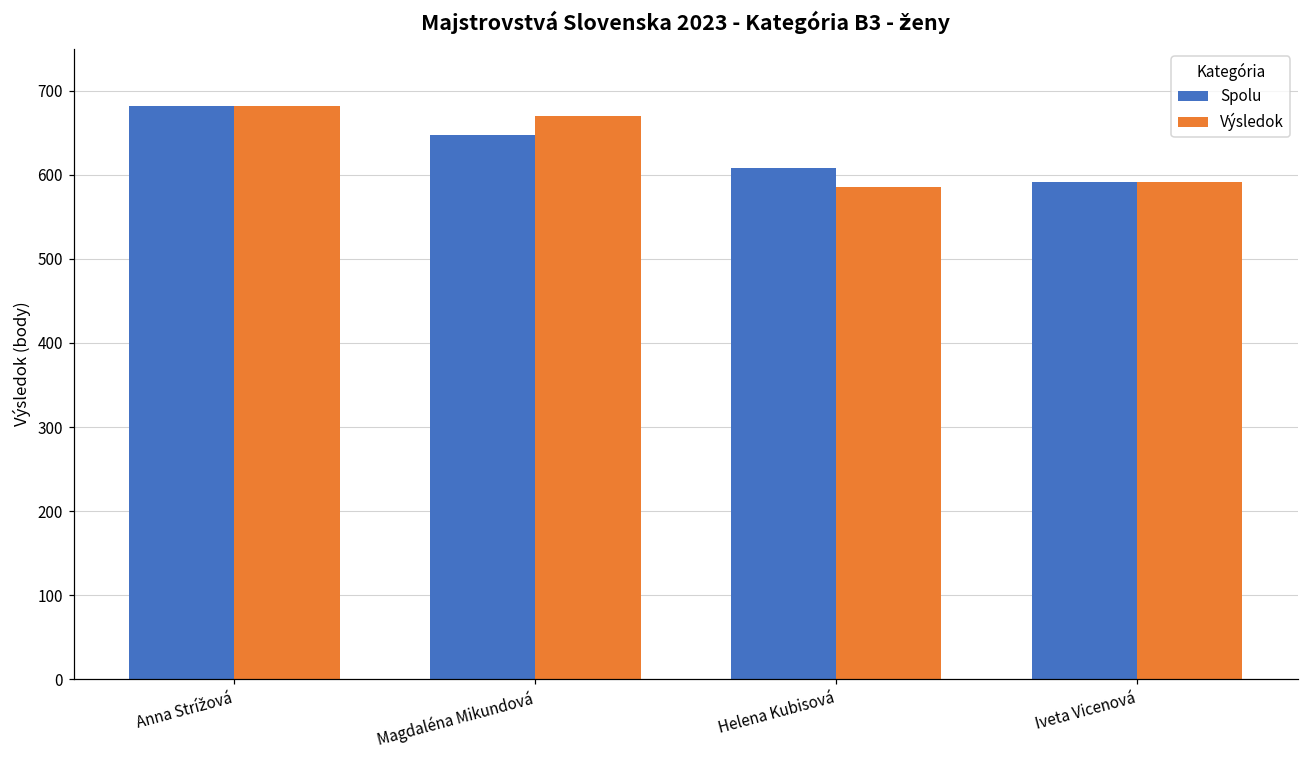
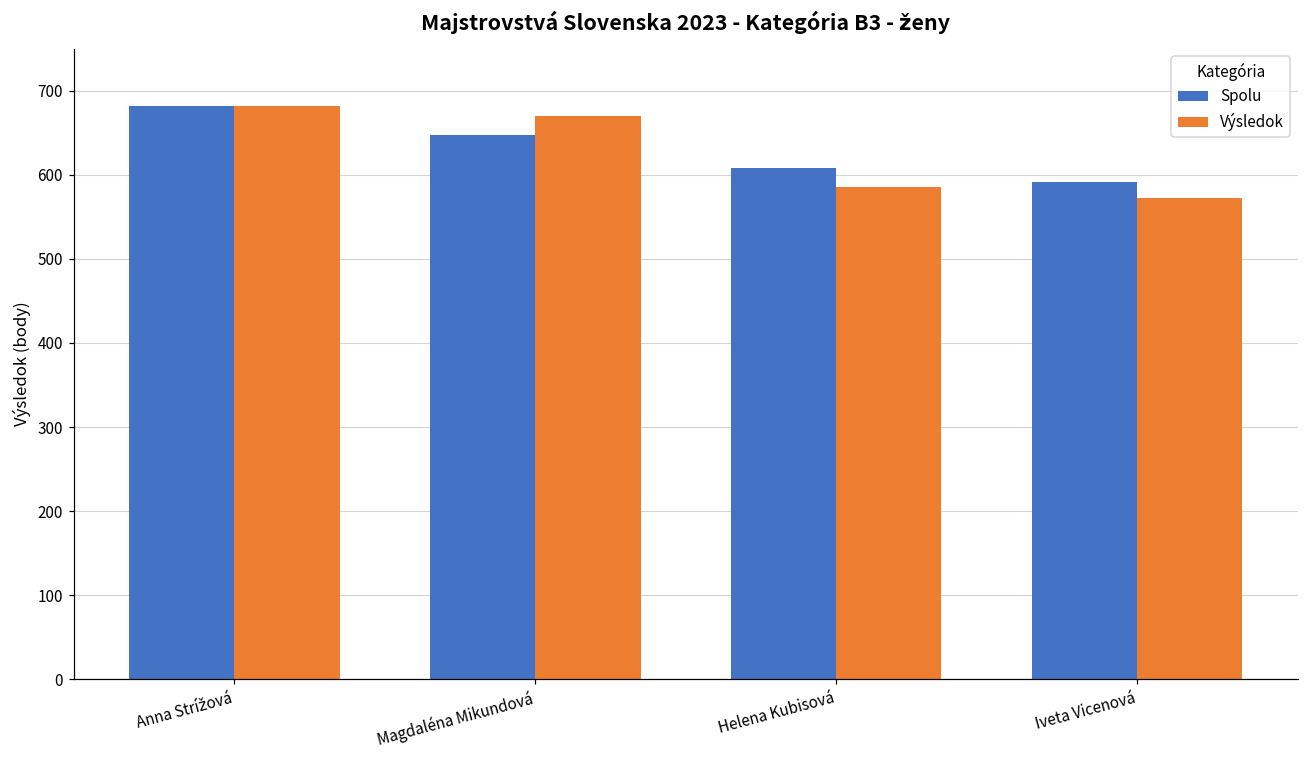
Výsledok, Iveta Vicenová: 590 -> 570
